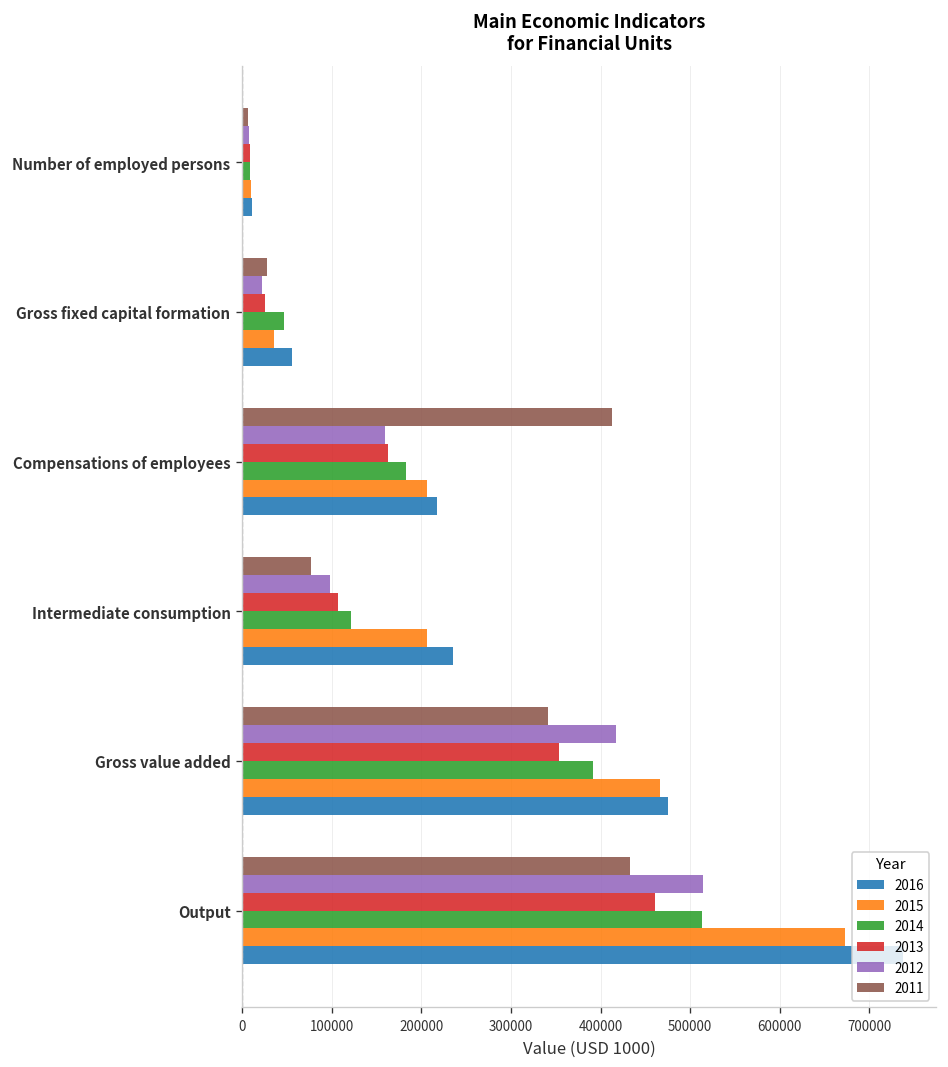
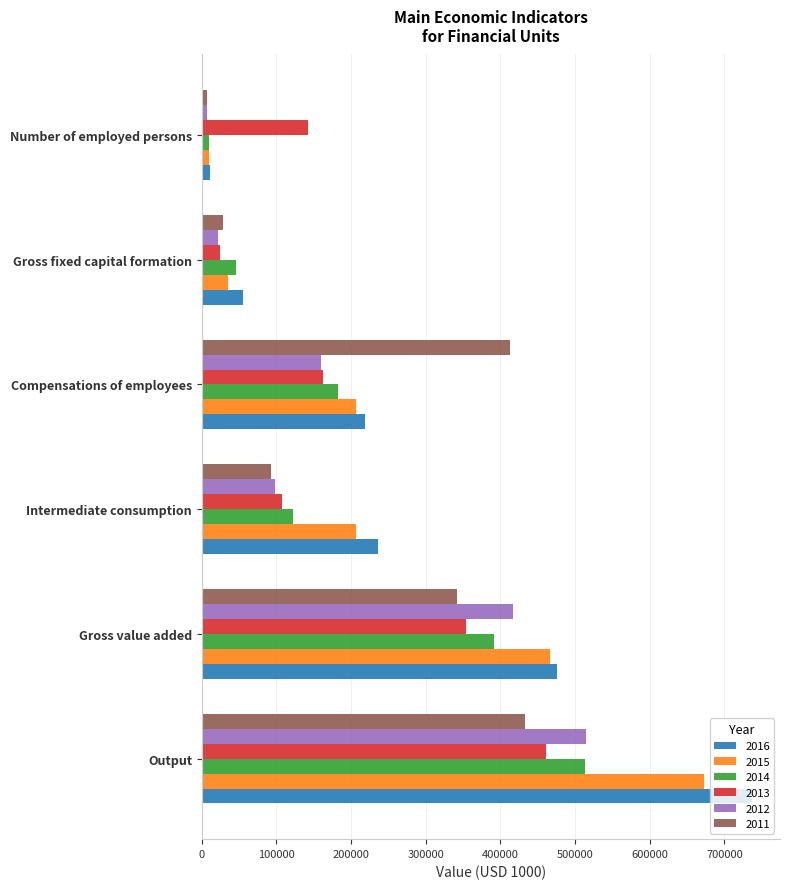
2013, Number of employed persons: 10000 -> 140000
2011, Intermediate consumption: 80000 -> 90000
